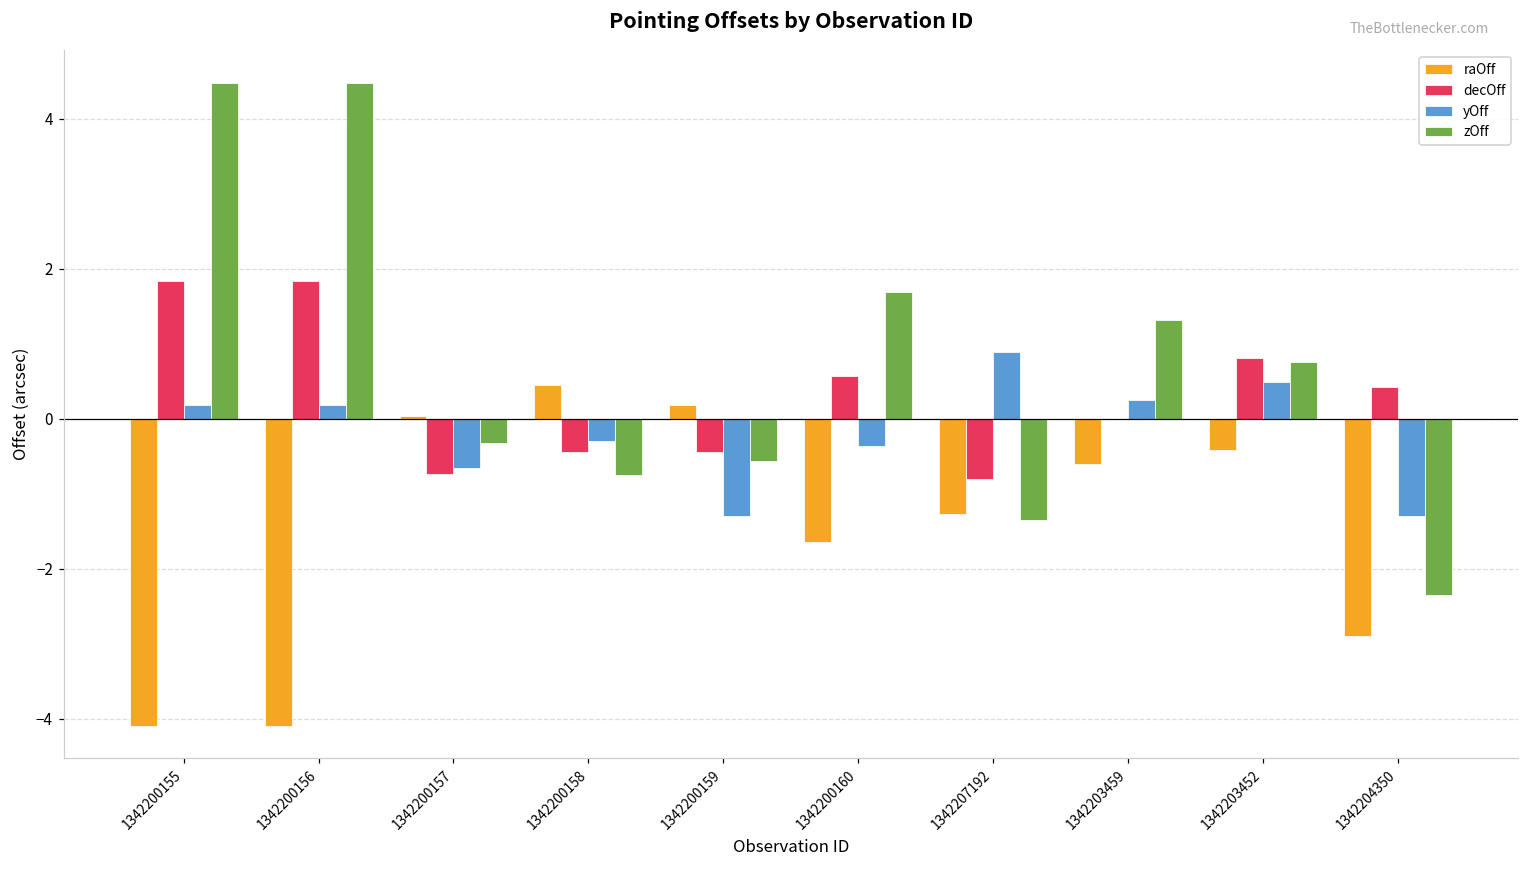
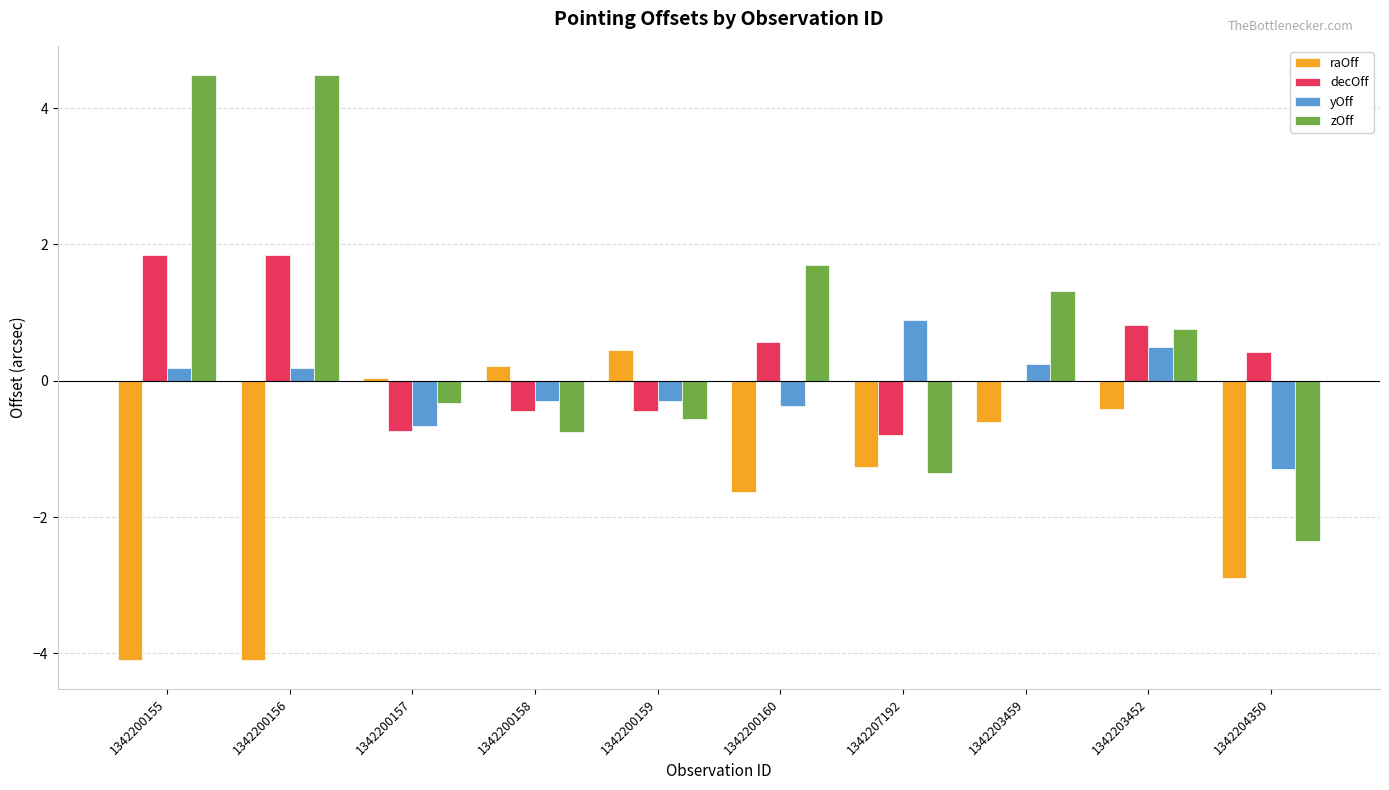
raOff, 1342200158: 0.5 -> 0.2
raOff, 1342200159: 0.2 -> 0.5
yOff, 1342200159: -1.3 -> -0.3
